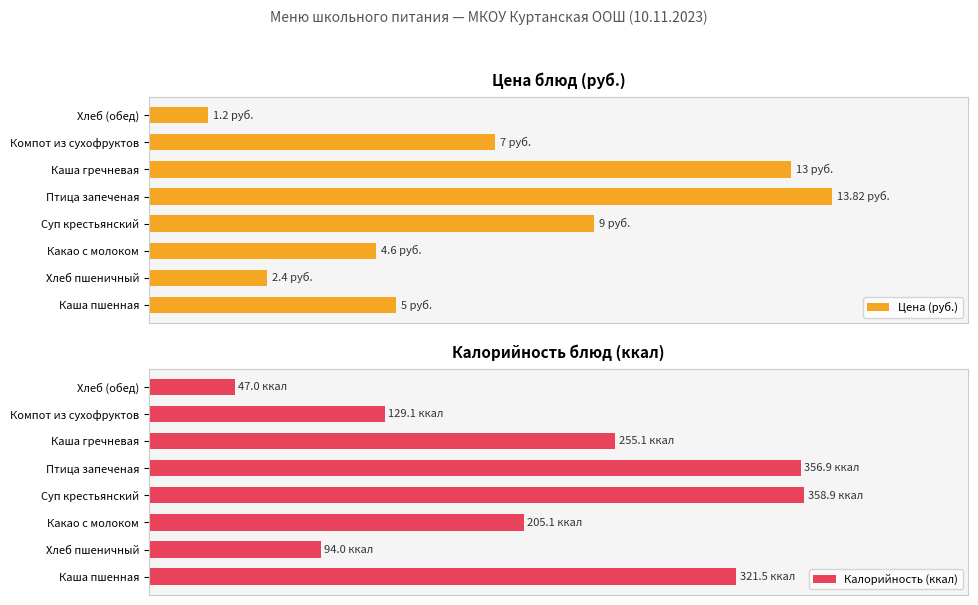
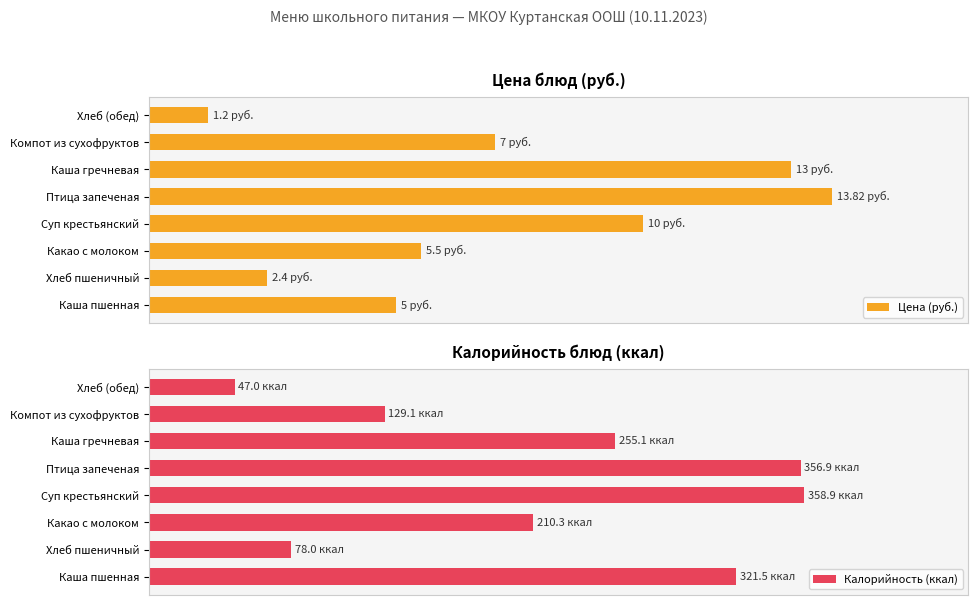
Цена блюд (руб.), Суп крестьянский: 9 -> 10
Цена блюд (руб.), Какао с молоком: 4.6 -> 5.5
Калорийность блюд (ккал), Какао с молоком: 205.1 -> 210.3
Калорийность блюд (ккал), Хлеб пшеничный: 94.0 -> 78.0
